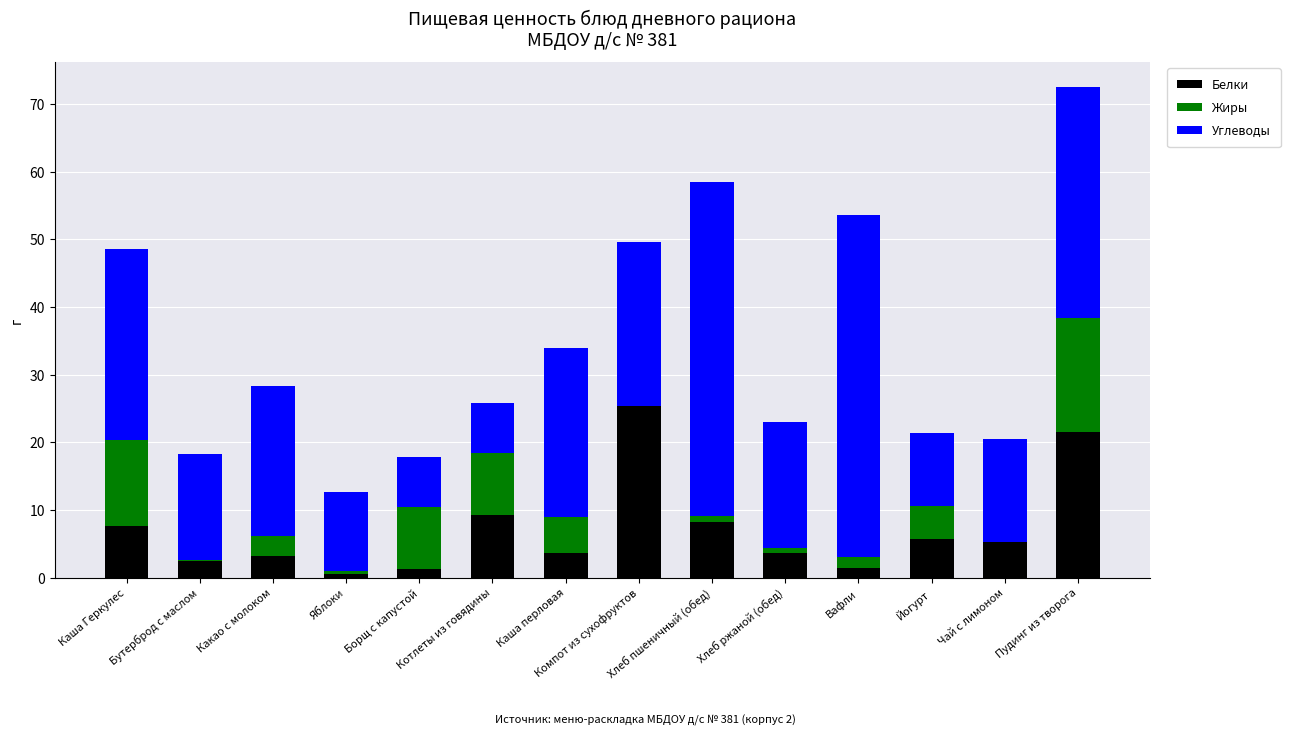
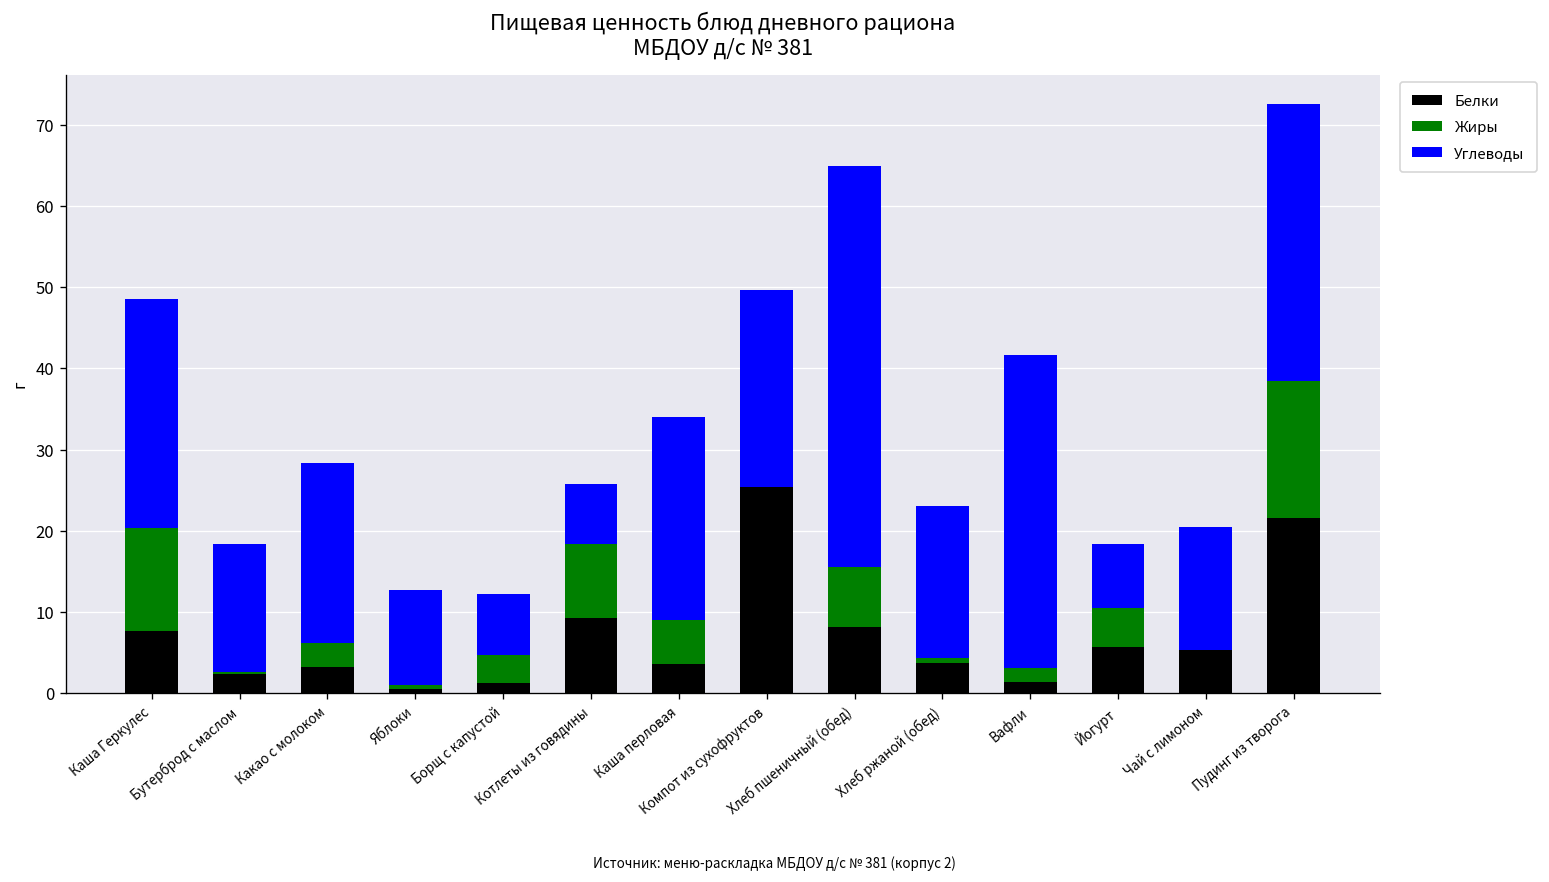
Жиры, Борщ с капустой: 9 -> 3
Жиры, Хлеб пшеничный (обед): 1 -> 7
Углеводы, Вафли: 51 -> 39
Углеводы, Йогурт: 11 -> 8
